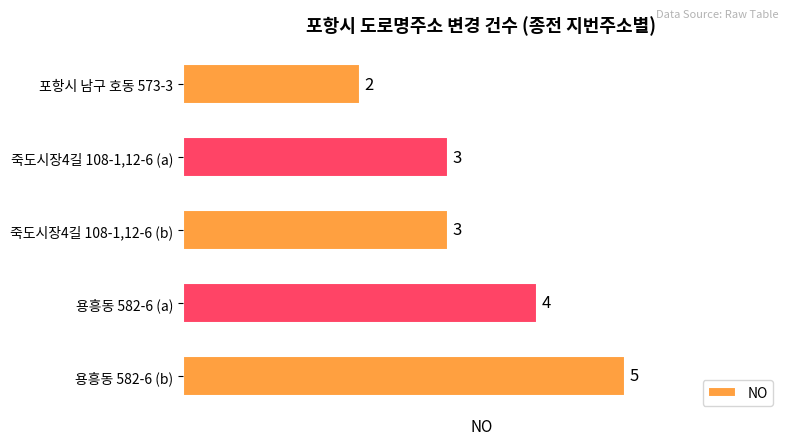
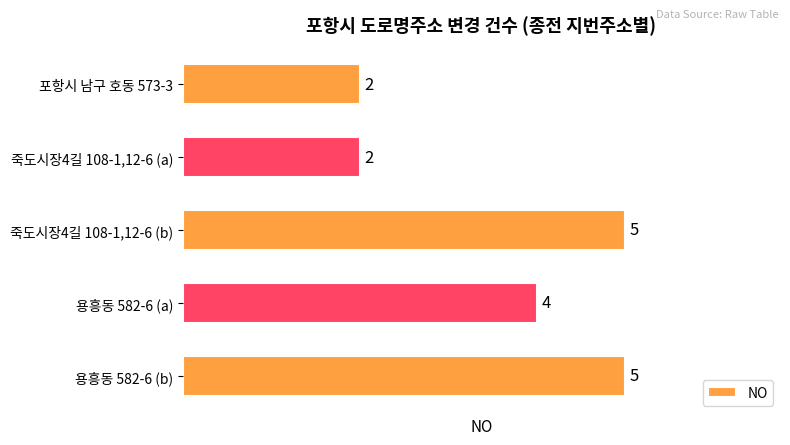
죽도시장4길 108-1,12-6 (a): 3 -> 2
죽도시장4길 108-1,12-6 (b): 3 -> 5
